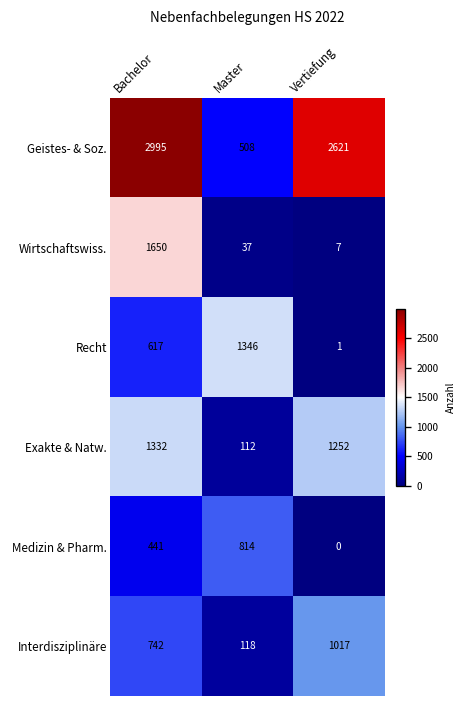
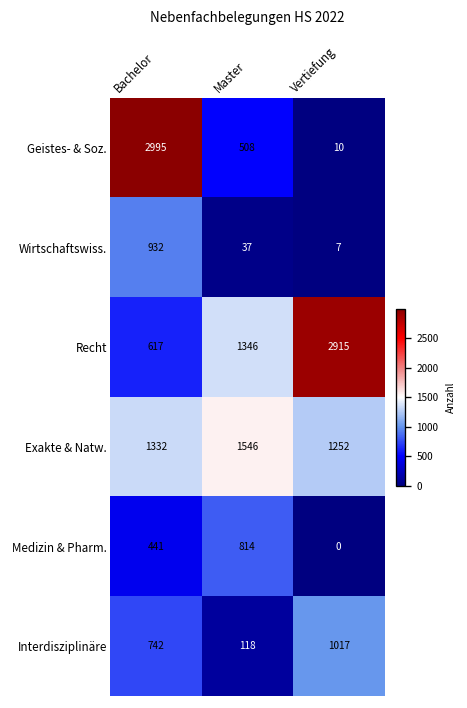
Geistes- & Soz., Vertiefung: 2621 -> 10
Wirtschaftswiss., Bachelor: 1650 -> 932
Recht, Vertiefung: 1 -> 2915
Exakte & Natw., Master: 112 -> 1546
